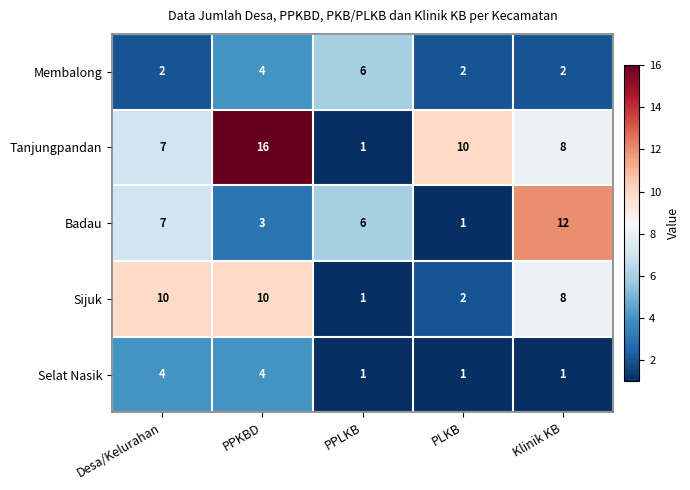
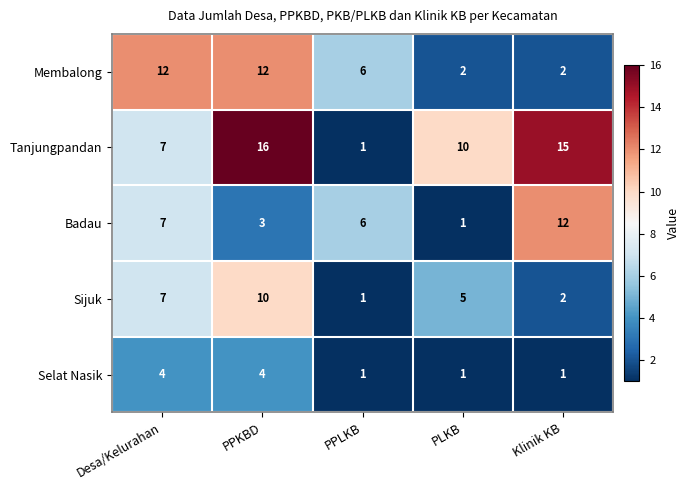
Membalong, Desa/Kelurahan: 2 -> 12
Membalong, PPKBD: 4 -> 12
Tanjungpandan, Klinik KB: 8 -> 15
Sijuk, Desa/Kelurahan: 10 -> 7
Sijuk, PLKB: 2 -> 5
Sijuk, Klinik KB: 8 -> 2
